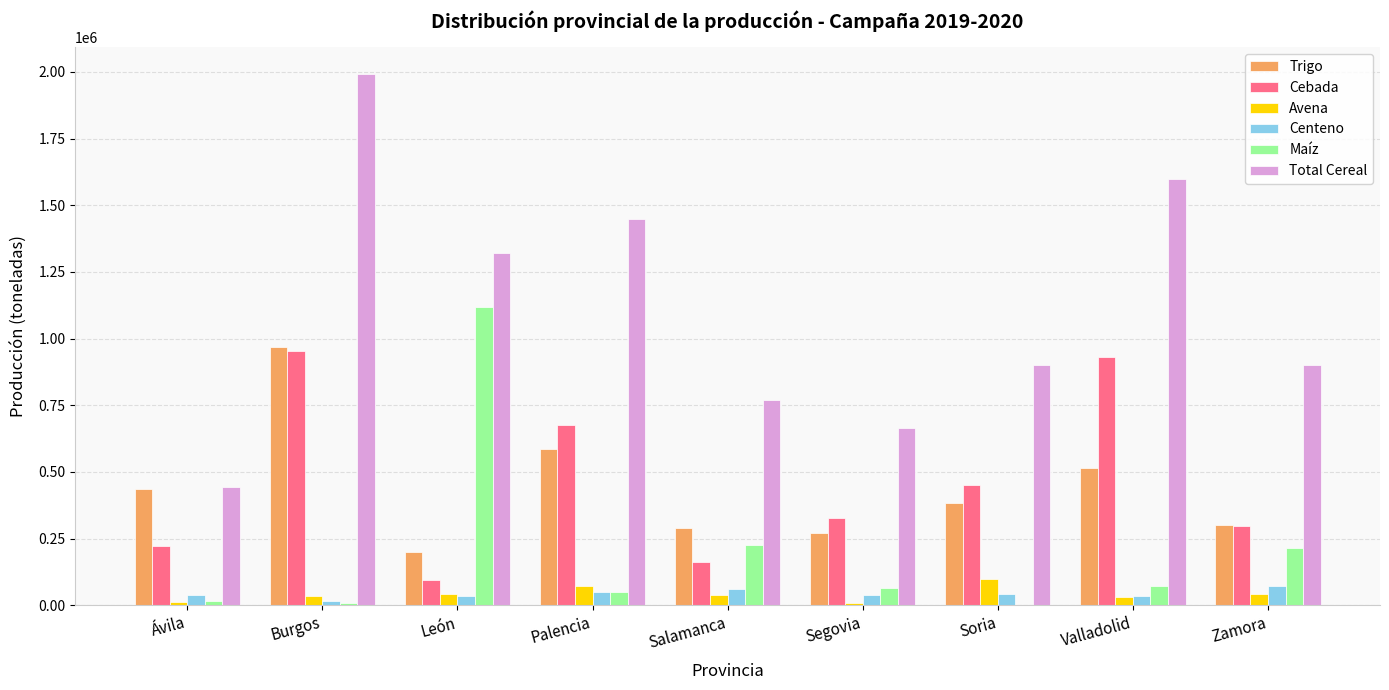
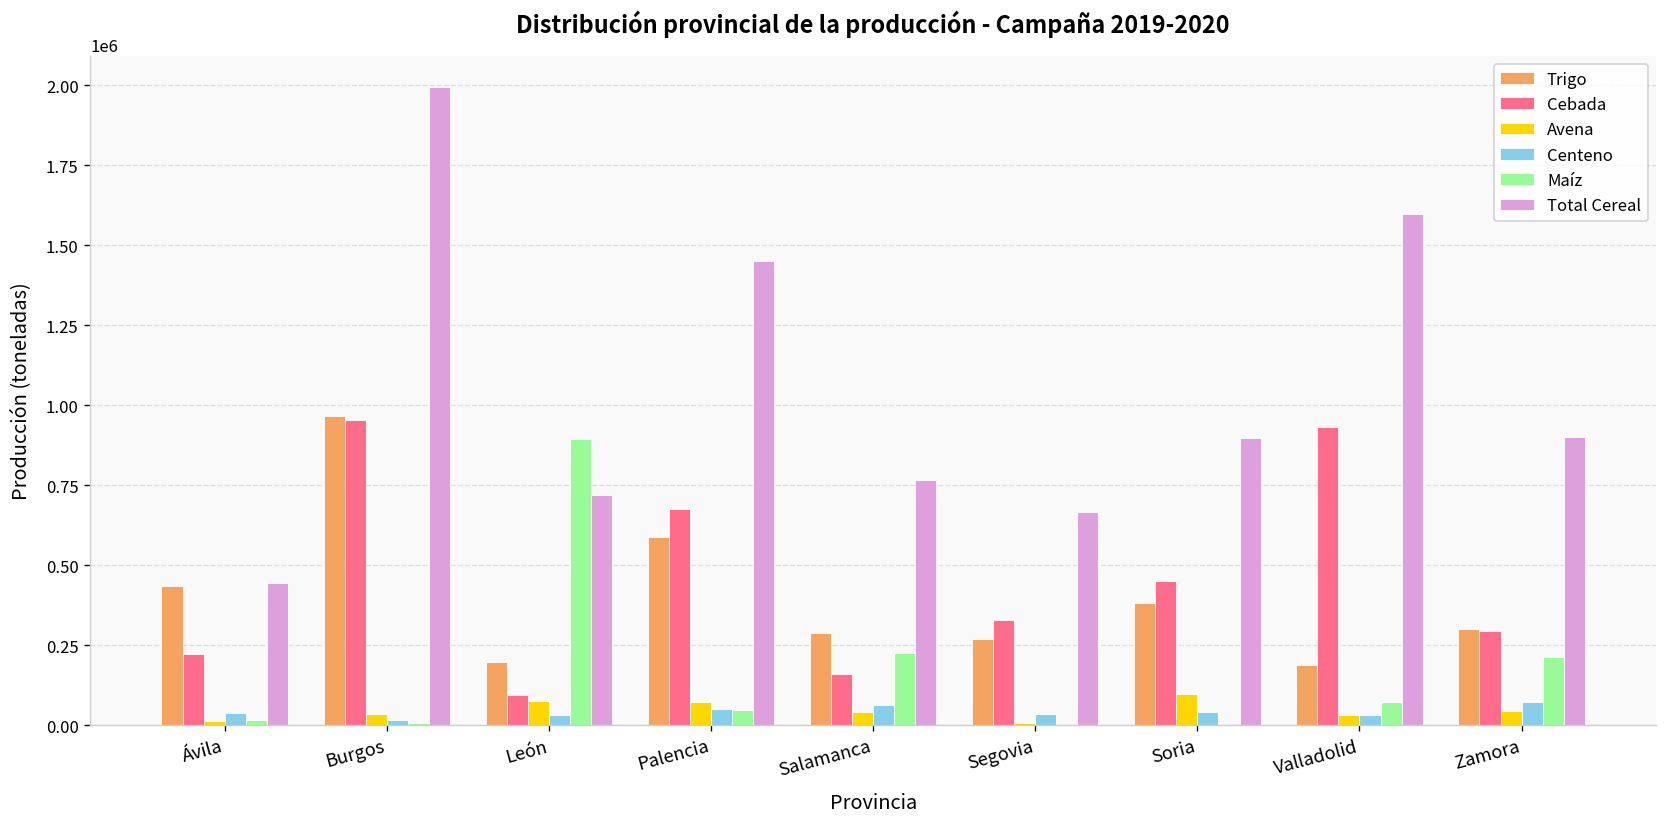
Avena, León: 40000 -> 80000
Maíz, León: 1120000 -> 890000
Total Cereal, León: 1320000 -> 720000
Maíz, Segovia: 60000 -> 0
Trigo, Valladolid: 520000 -> 190000
